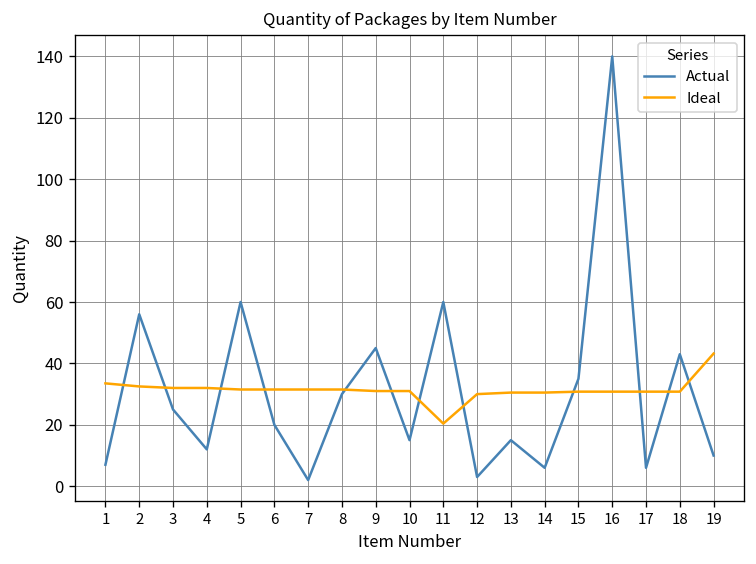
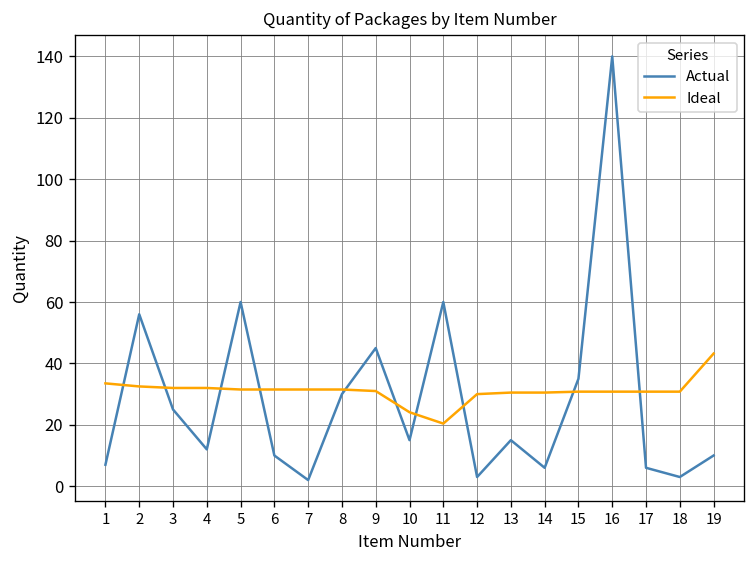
Actual, 6: 20 -> 10
Ideal, 10: 31 -> 24
Actual, 18: 43 -> 3
